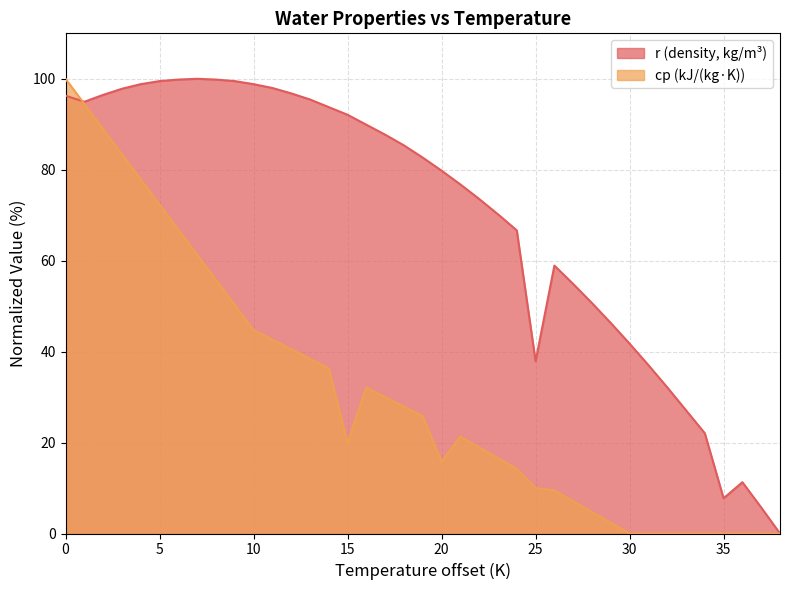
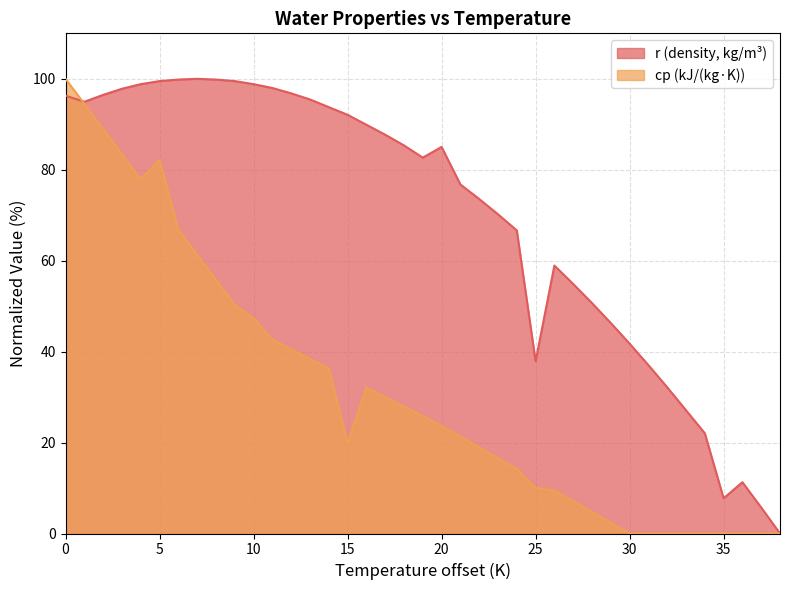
cp (kJ/(kg·K)), 5: 72 -> 82
cp (kJ/(kg·K)), 10: 45 -> 47
r (density, kg/m³), 20: 80 -> 85
cp (kJ/(kg·K)), 20: 16 -> 24
